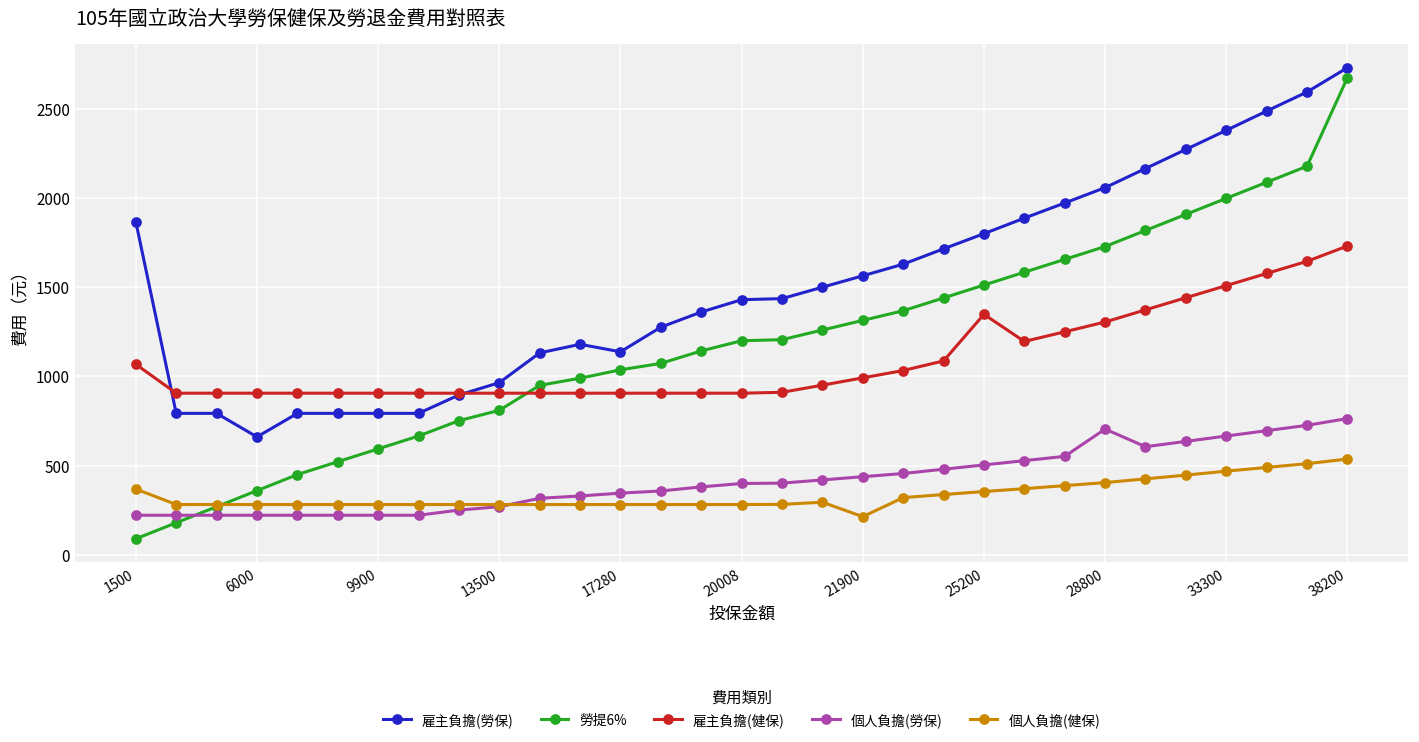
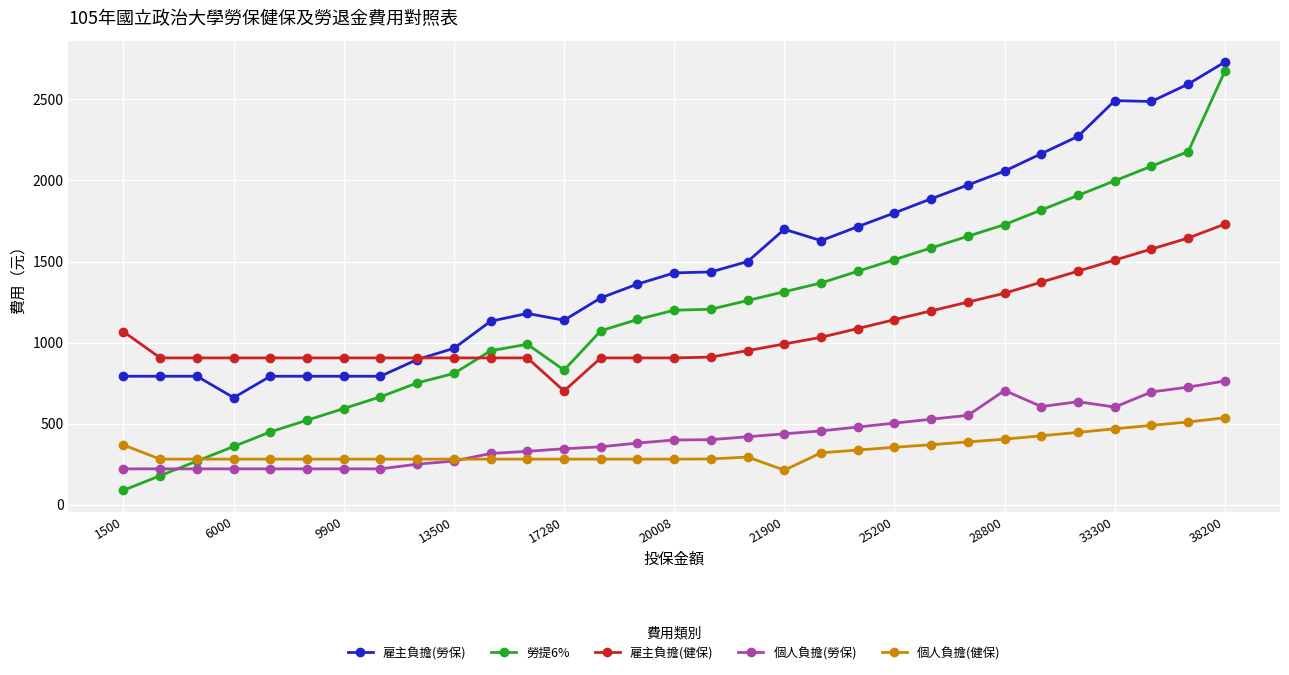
雇主負擔(勞保), 1500: 1870 -> 790
勞提6%, 17280: 1040 -> 830
雇主負擔(健保), 17280: 910 -> 700
雇主負擔(勞保), 21900: 1560 -> 1700
雇主負擔(健保), 25200: 1350 -> 1140
雇主負擔(勞保), 33300: 2380 -> 2490
個人負擔(勞保), 33300: 670 -> 600
